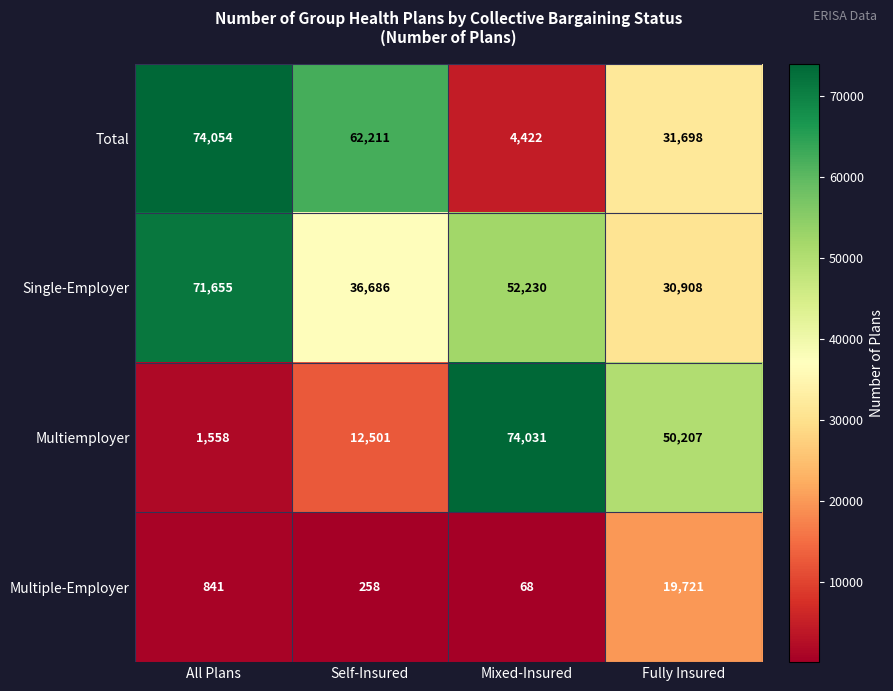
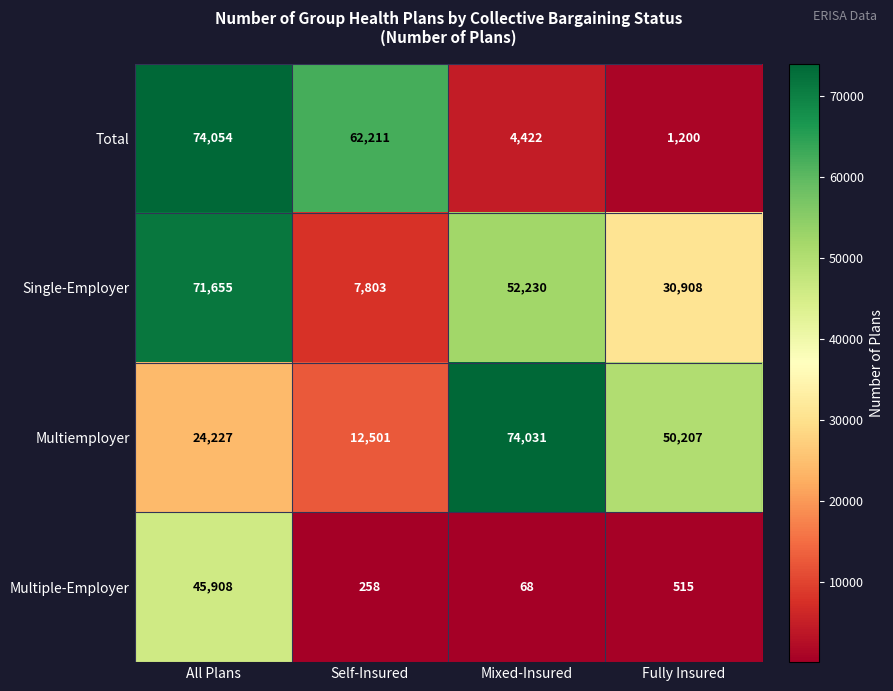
Total, Fully Insured: 31,698 -> 1,200
Single-Employer, Self-Insured: 36,686 -> 7,803
Multiemployer, All Plans: 1,558 -> 24,227
Multiple-Employer, All Plans: 841 -> 45,908
Multiple-Employer, Fully Insured: 19,721 -> 515
